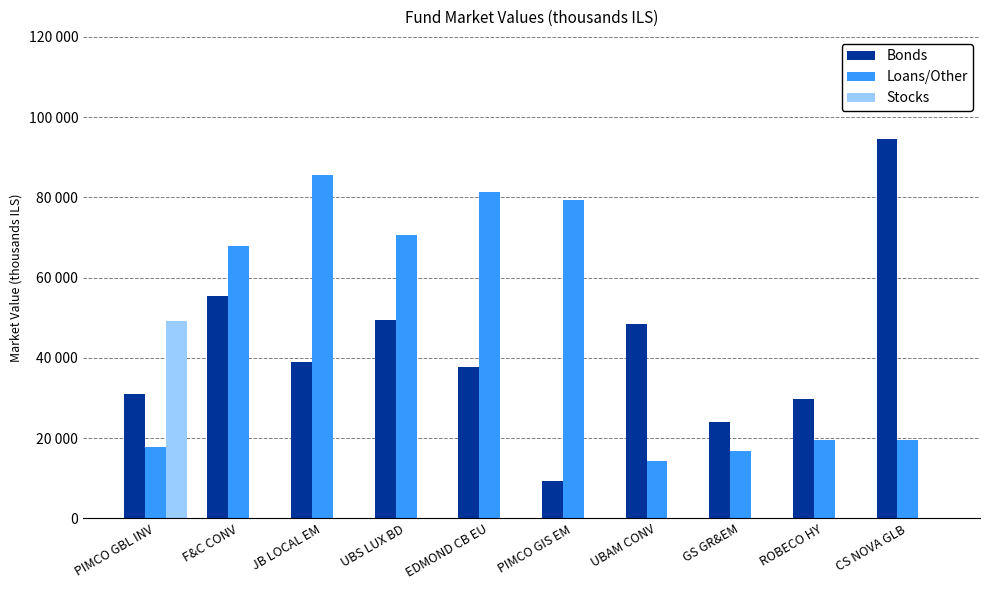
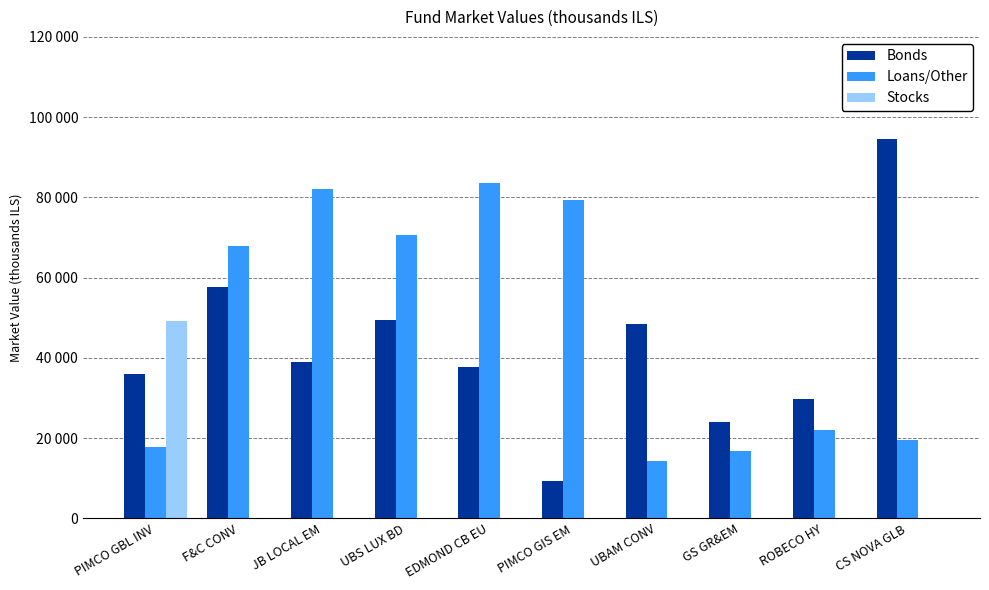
Bonds, PIMCO GBL INV: 31000 -> 36000
Bonds, F&C CONV: 55000 -> 58000
Loans/Other, JB LOCAL EM: 86000 -> 82000
Loans/Other, EDMOND CB EU: 81000 -> 84000
Loans/Other, ROBECO HY: 19000 -> 22000
